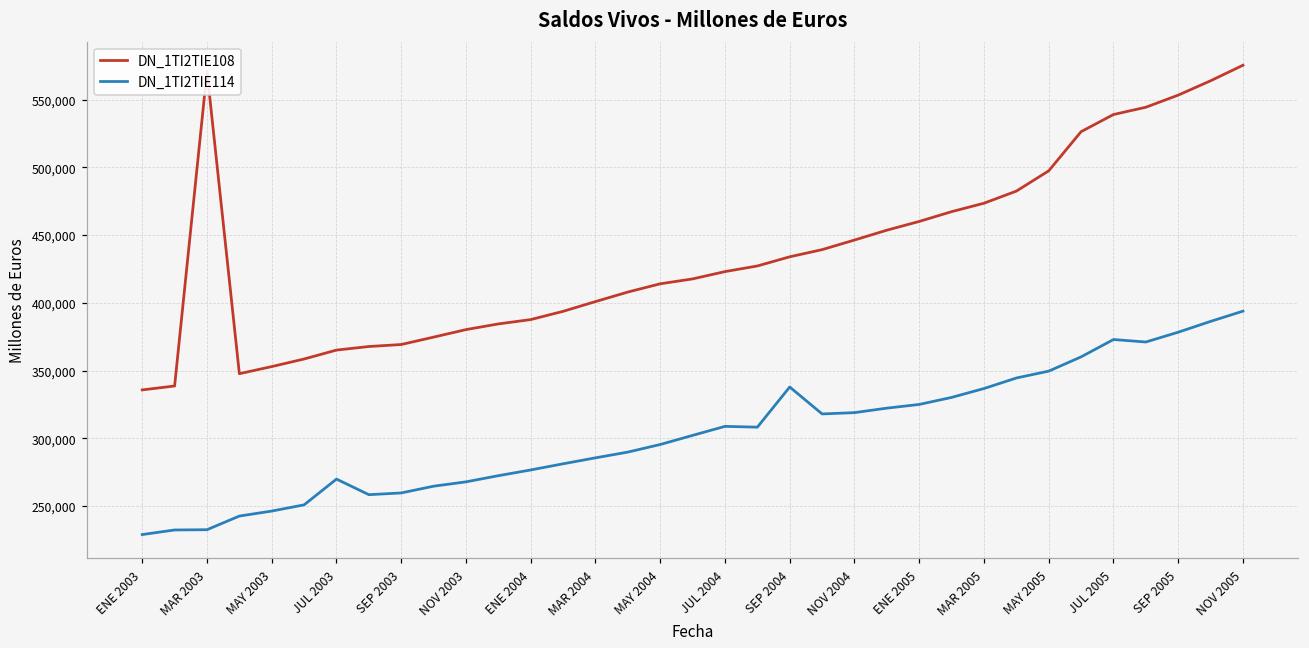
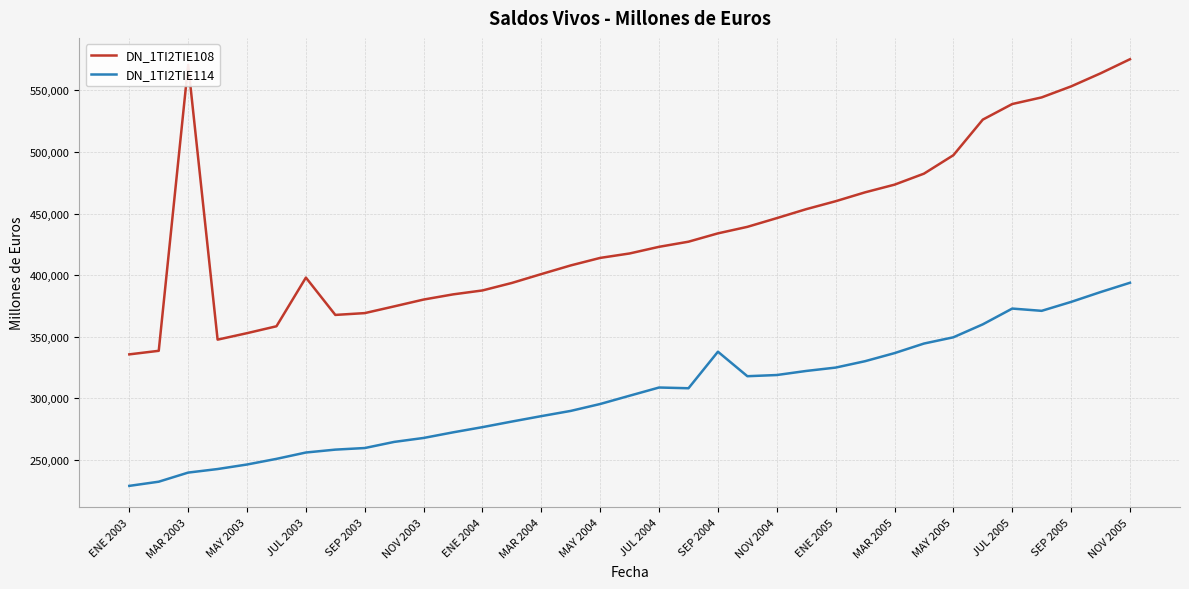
DN_1TI2TIE114, MAR 2003: 233,000 -> 240,000
DN_1TI2TIE108, JUL 2003: 365,000 -> 398,000
DN_1TI2TIE114, JUL 2003: 270,000 -> 256,000
